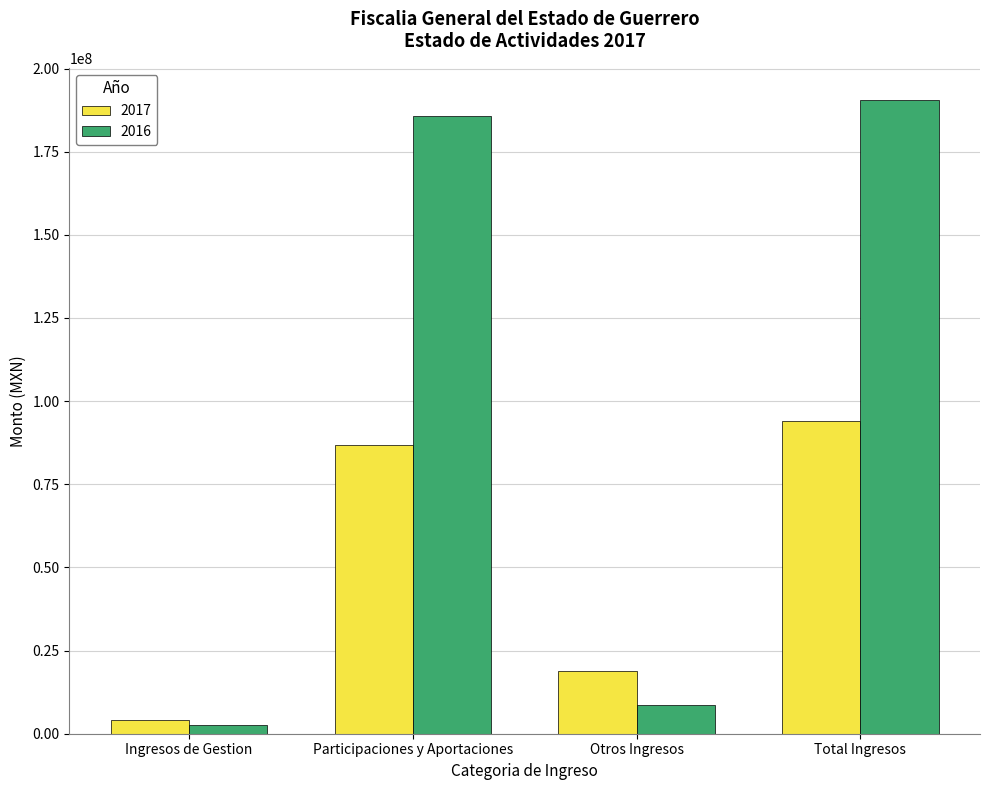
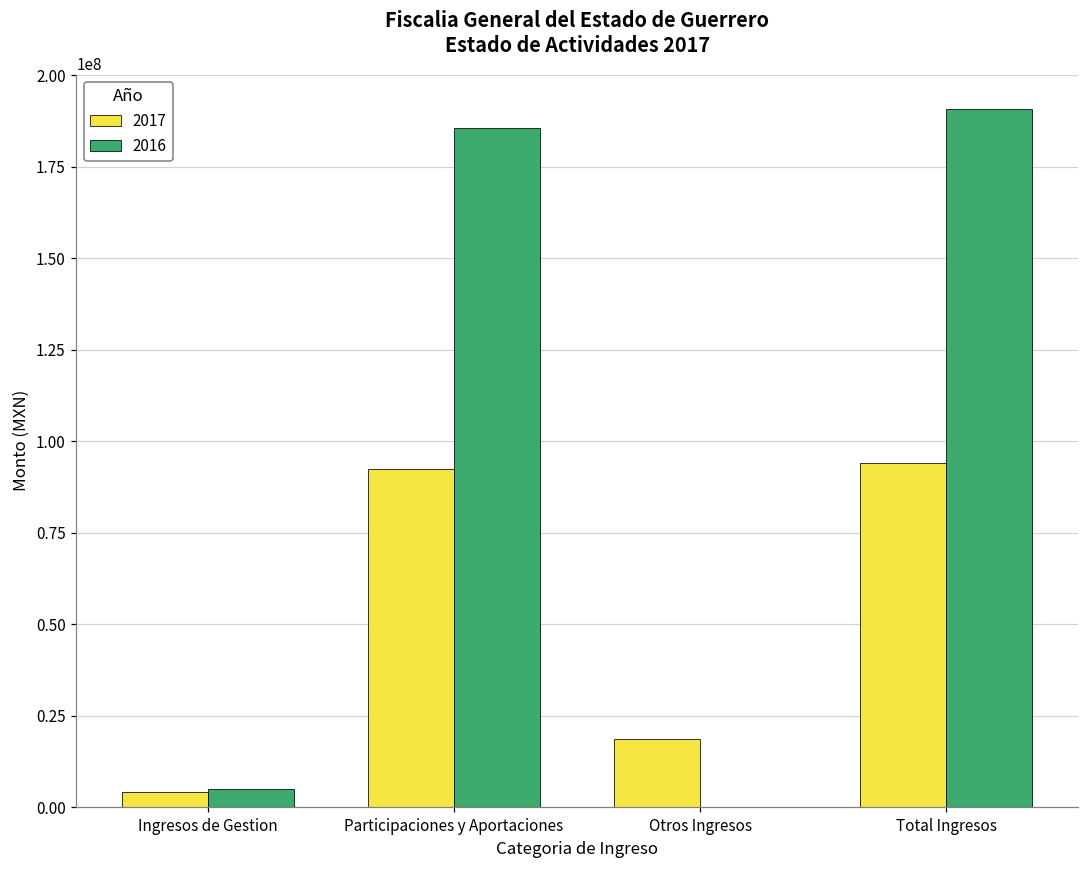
2016, Ingresos de Gestion: 3000000 -> 5000000
2017, Participaciones y Aportaciones: 87000000 -> 92000000
2016, Otros Ingresos: 9000000 -> 0
